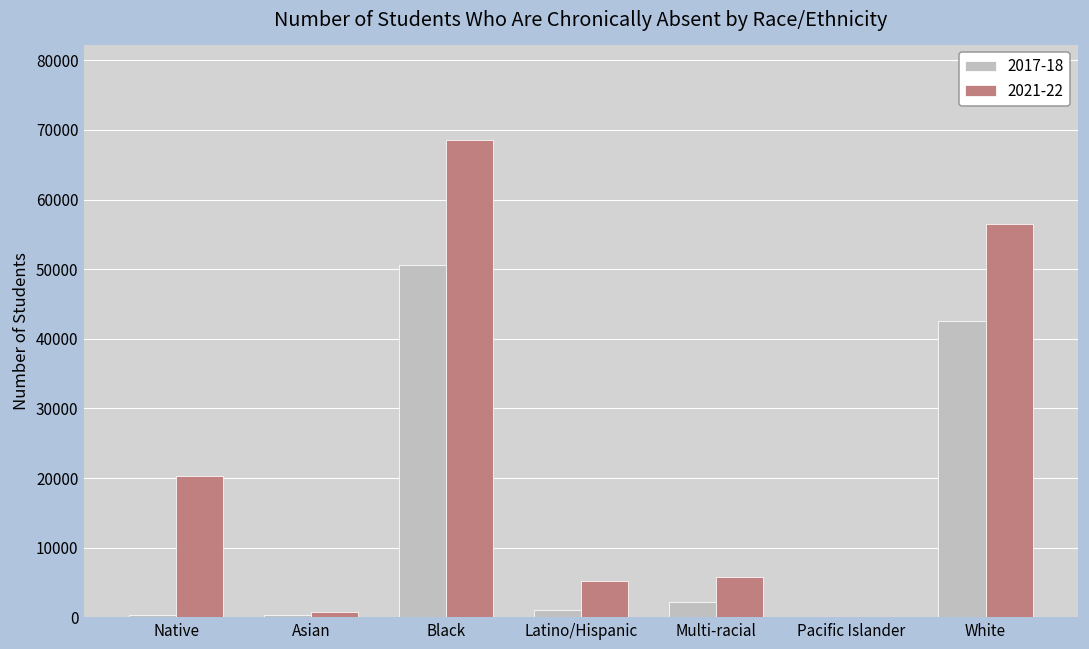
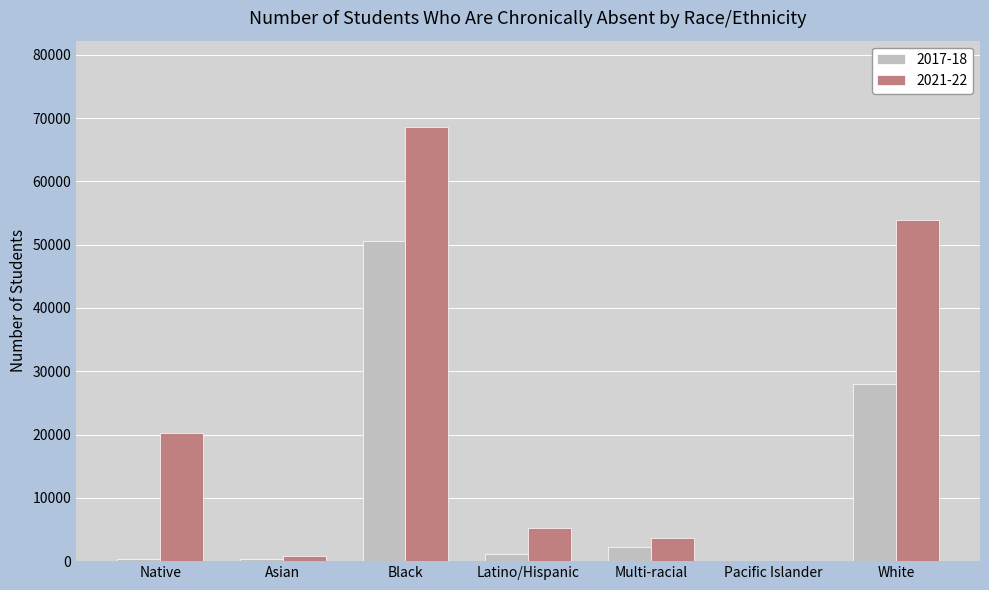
2021-22, Multi-racial: 6000 -> 4000
2017-18, White: 43000 -> 28000
2021-22, White: 56000 -> 54000
